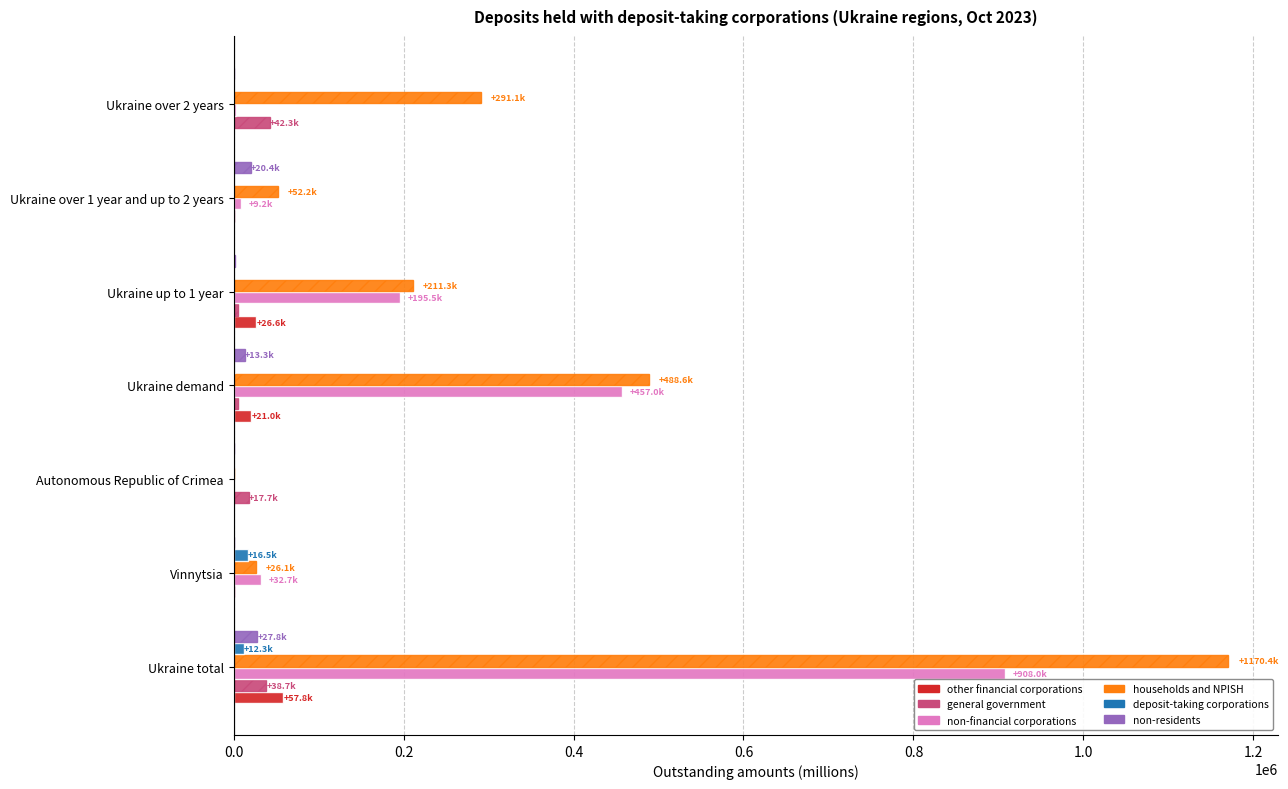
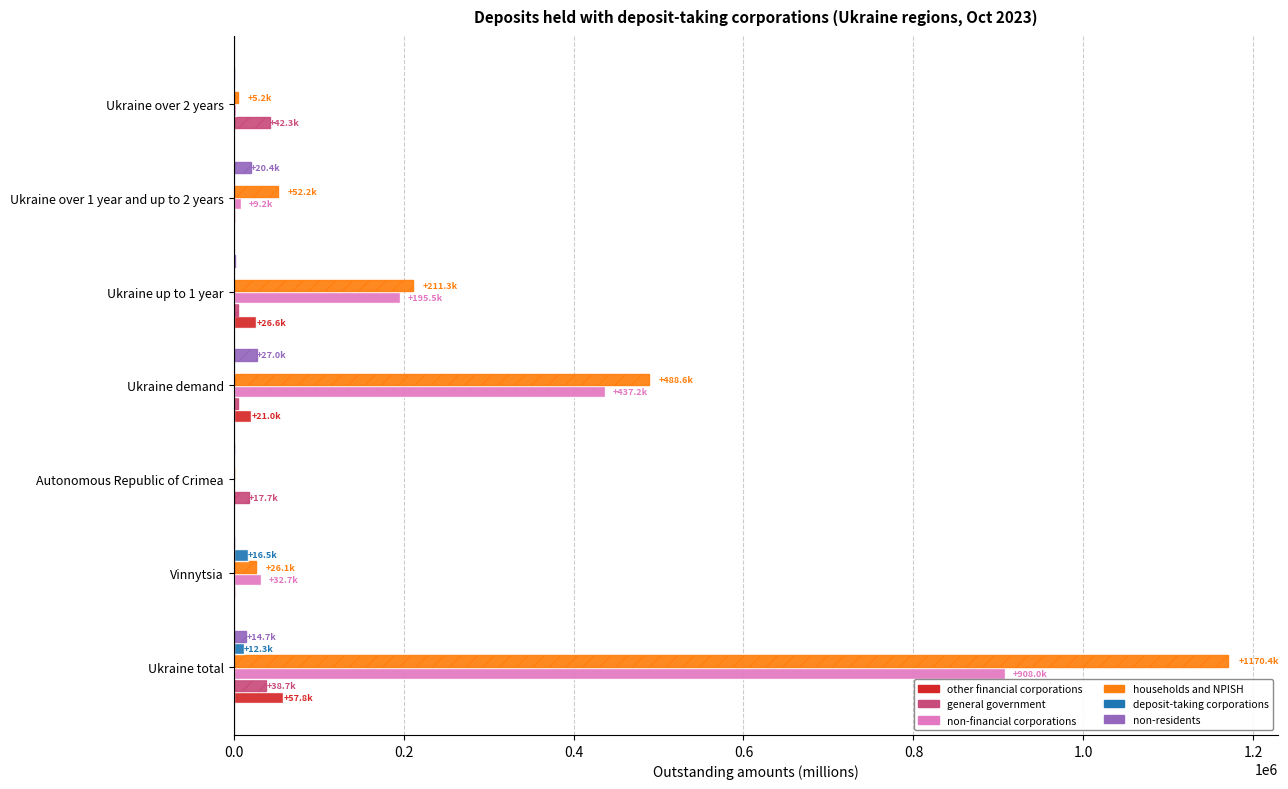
households and NPISH, Ukraine over 2 years: +291.1k -> +5.2k
non-residents, Ukraine demand: +13.3k -> +27.0k
non-financial corporations, Ukraine demand: +457.0k -> +437.2k
non-residents, Ukraine total: +27.8k -> +14.7k
